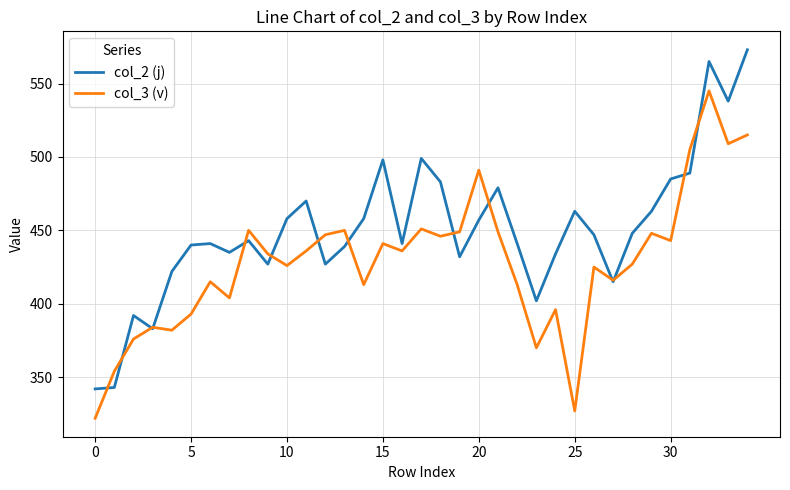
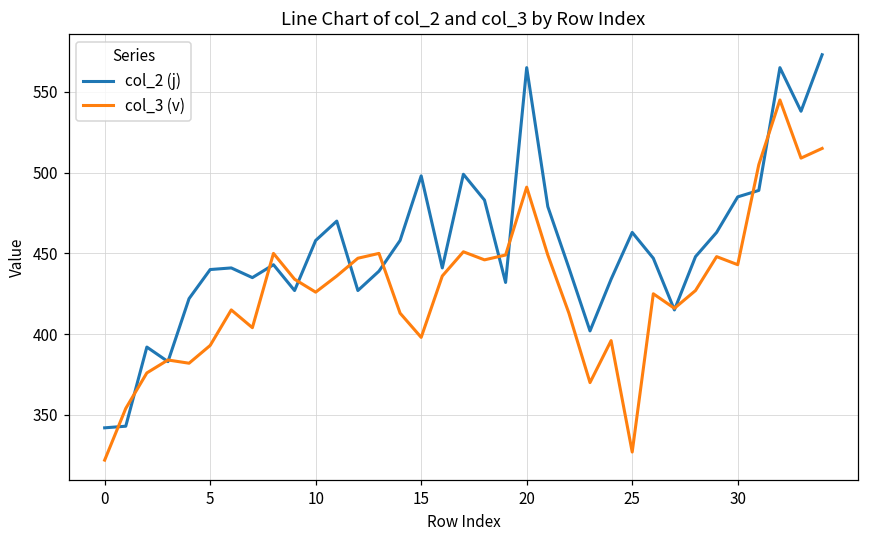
col_3 (v), 15: 441 -> 398
col_2 (j), 20: 457 -> 565
